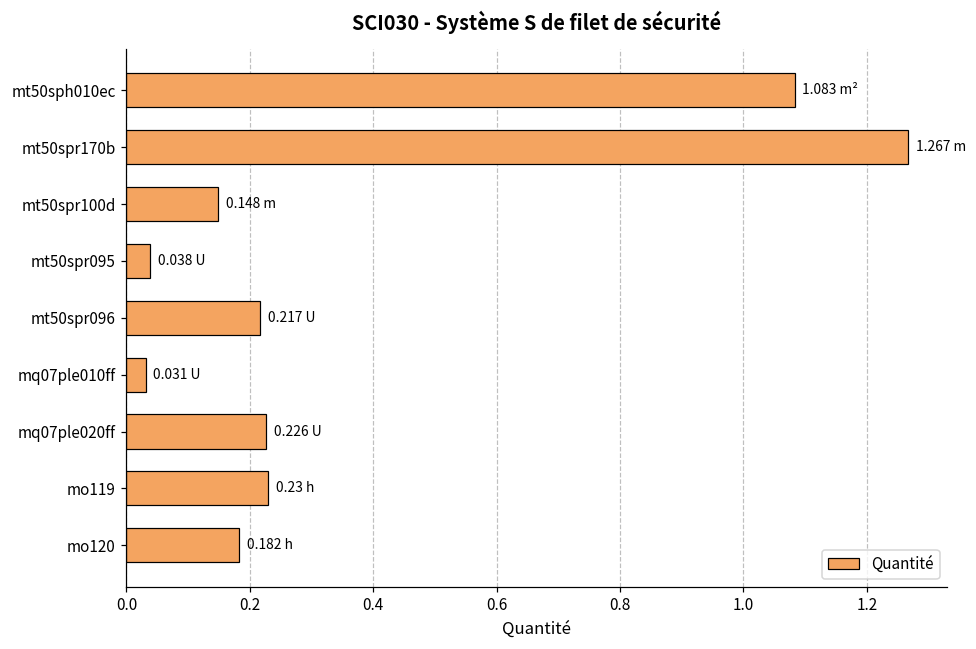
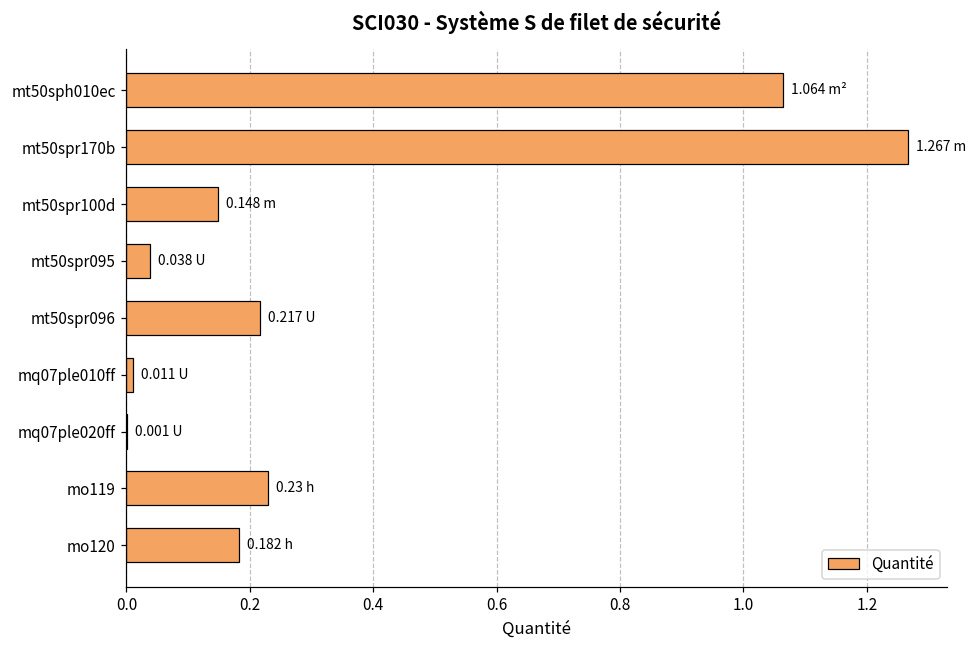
mt50sph010ec: 1.083 -> 1.064
mq07ple010ff: 0.031 -> 0.011
mq07ple020ff: 0.226 -> 0.001
